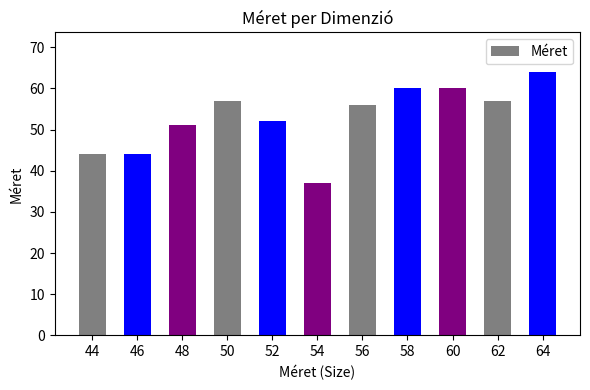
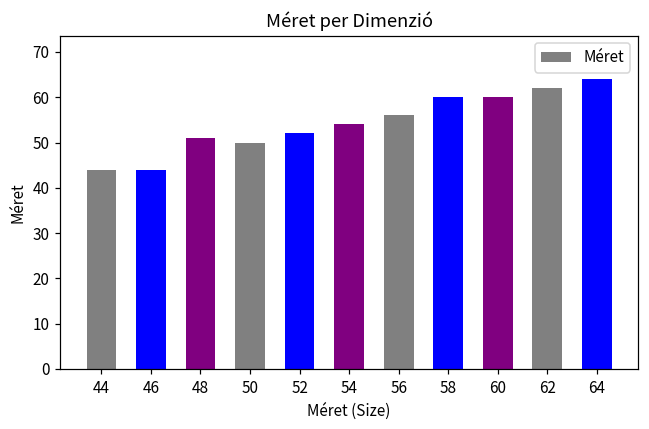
50: 57 -> 50
54: 37 -> 54
62: 57 -> 62
